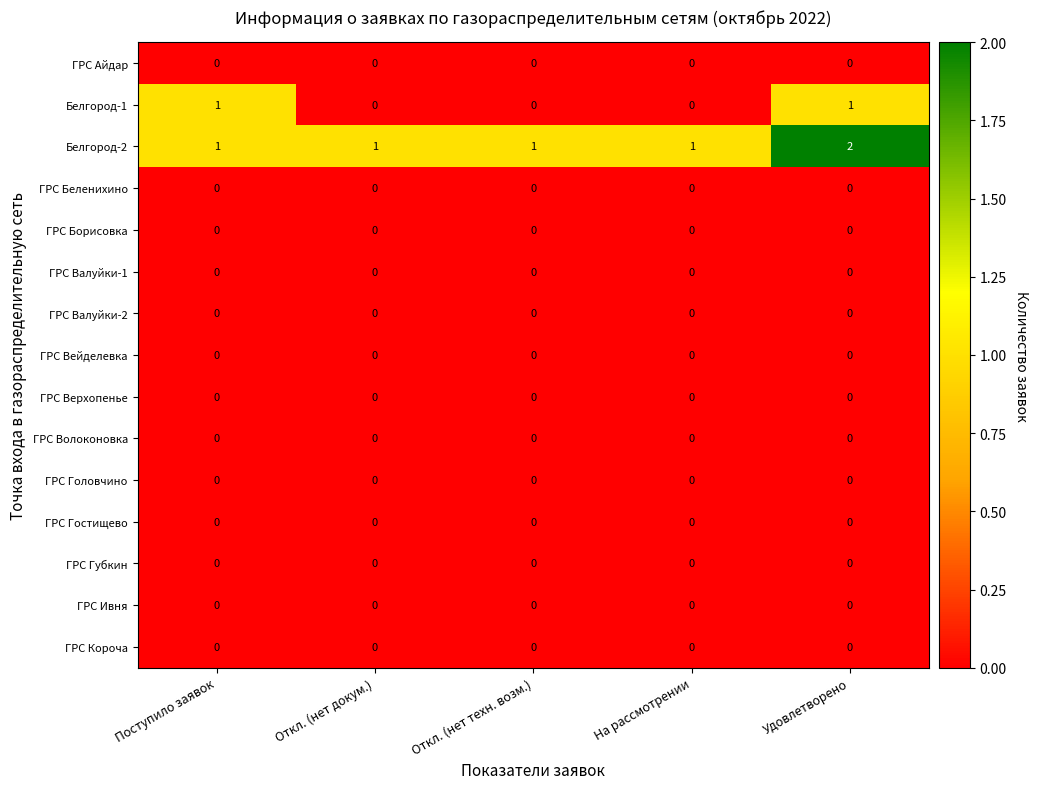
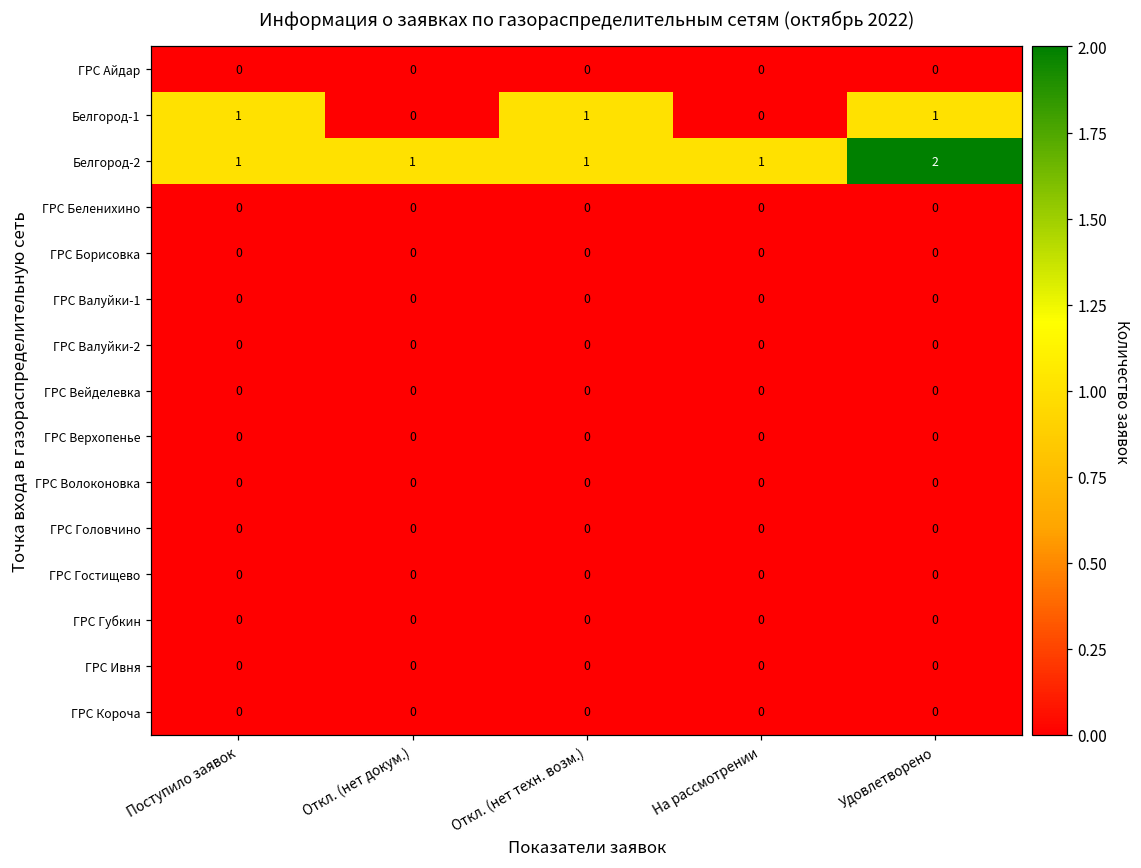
Белгород-1, Откл. (нет техн. возм.): 0 -> 1
